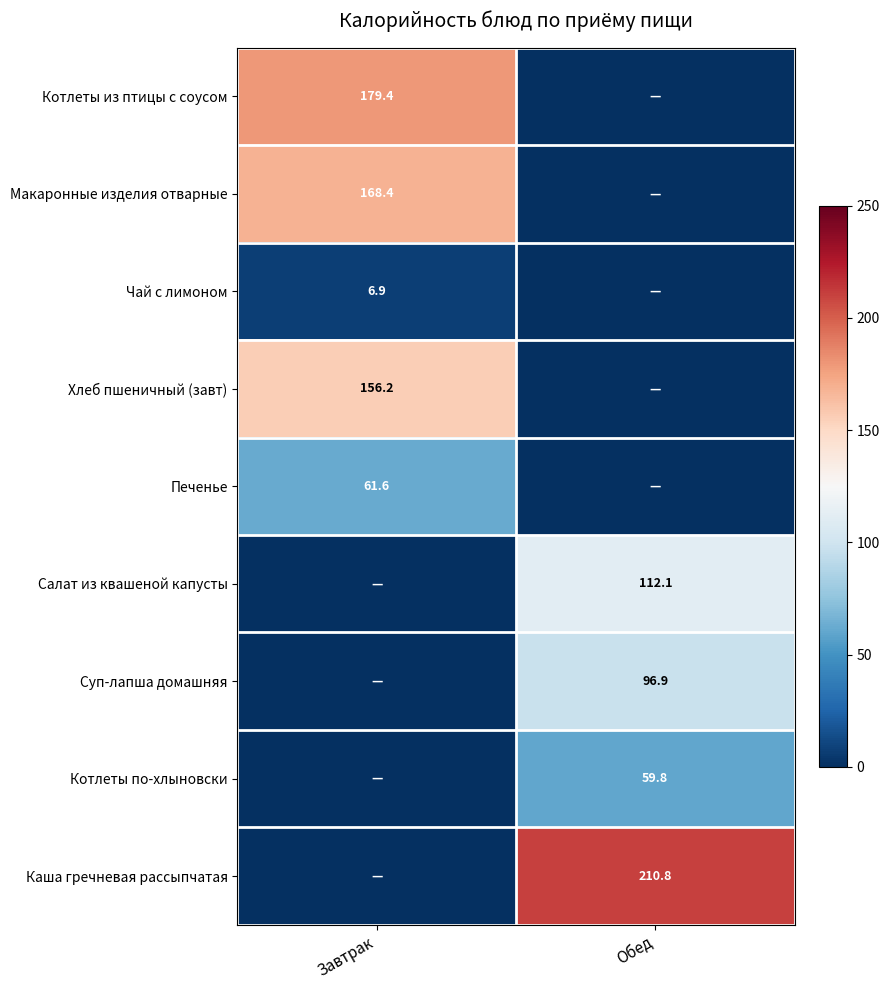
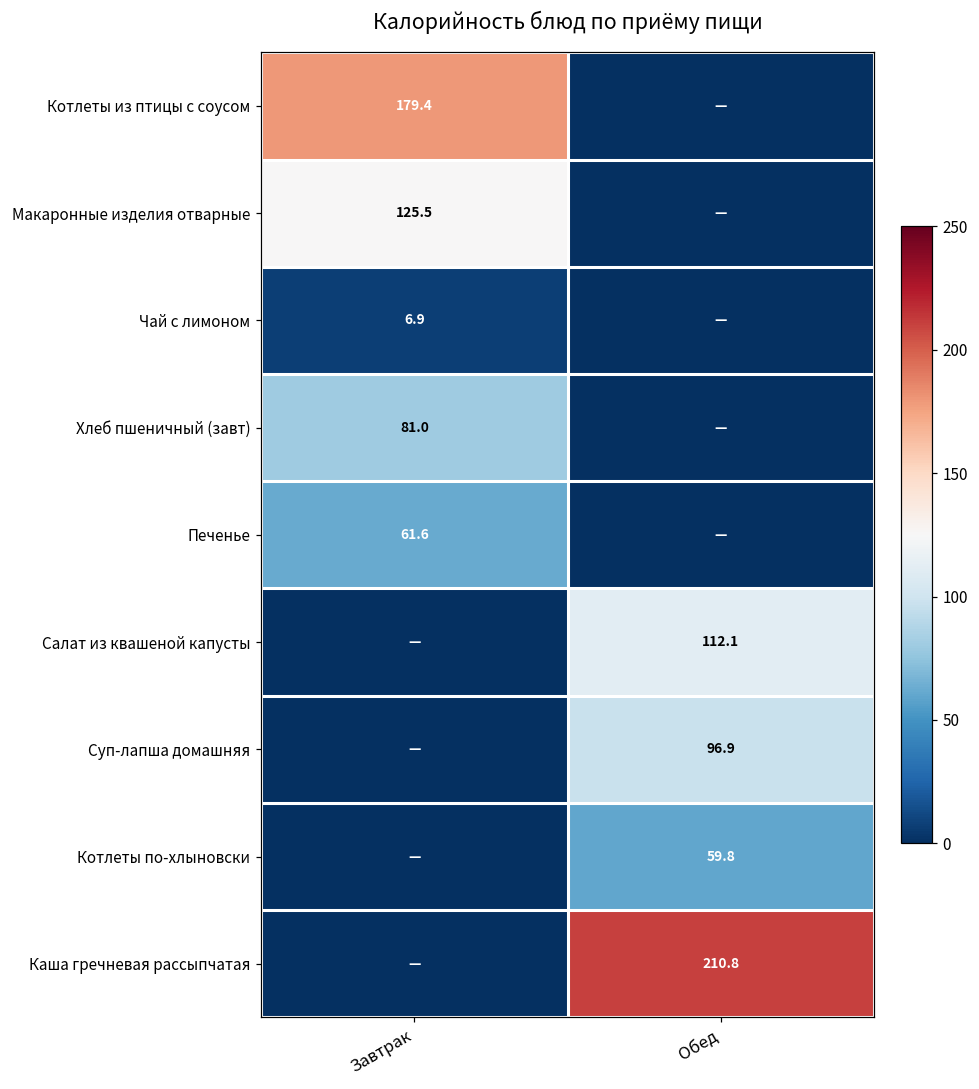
Макаронные изделия отварные, Завтрак: 168.4 -> 125.5
Хлеб пшеничный (завт), Завтрак: 156.2 -> 81.0
